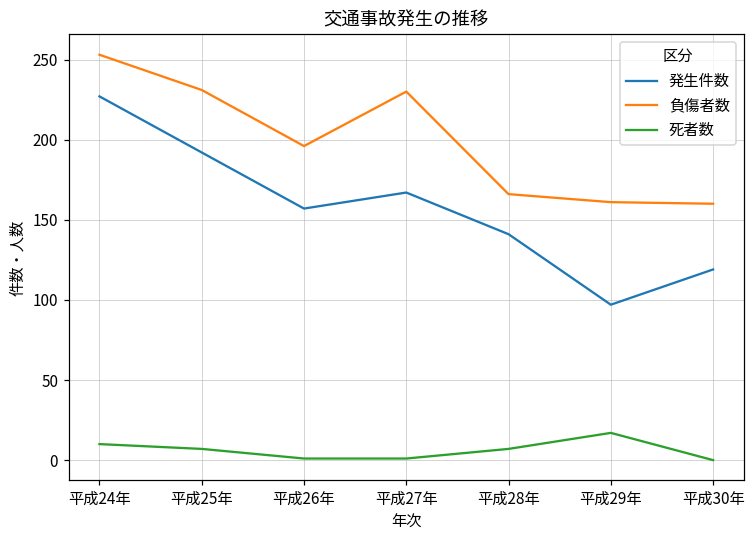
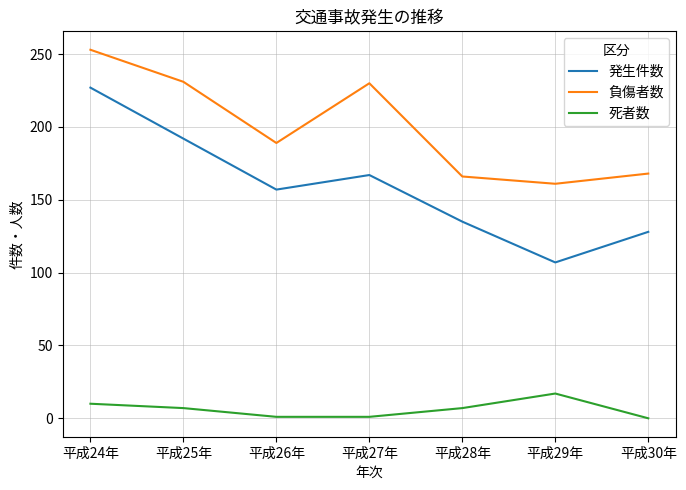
負傷者数, 平成26年: 196 -> 189
発生件数, 平成28年: 141 -> 135
発生件数, 平成29年: 97 -> 107
発生件数, 平成30年: 119 -> 128
負傷者数, 平成30年: 160 -> 168
